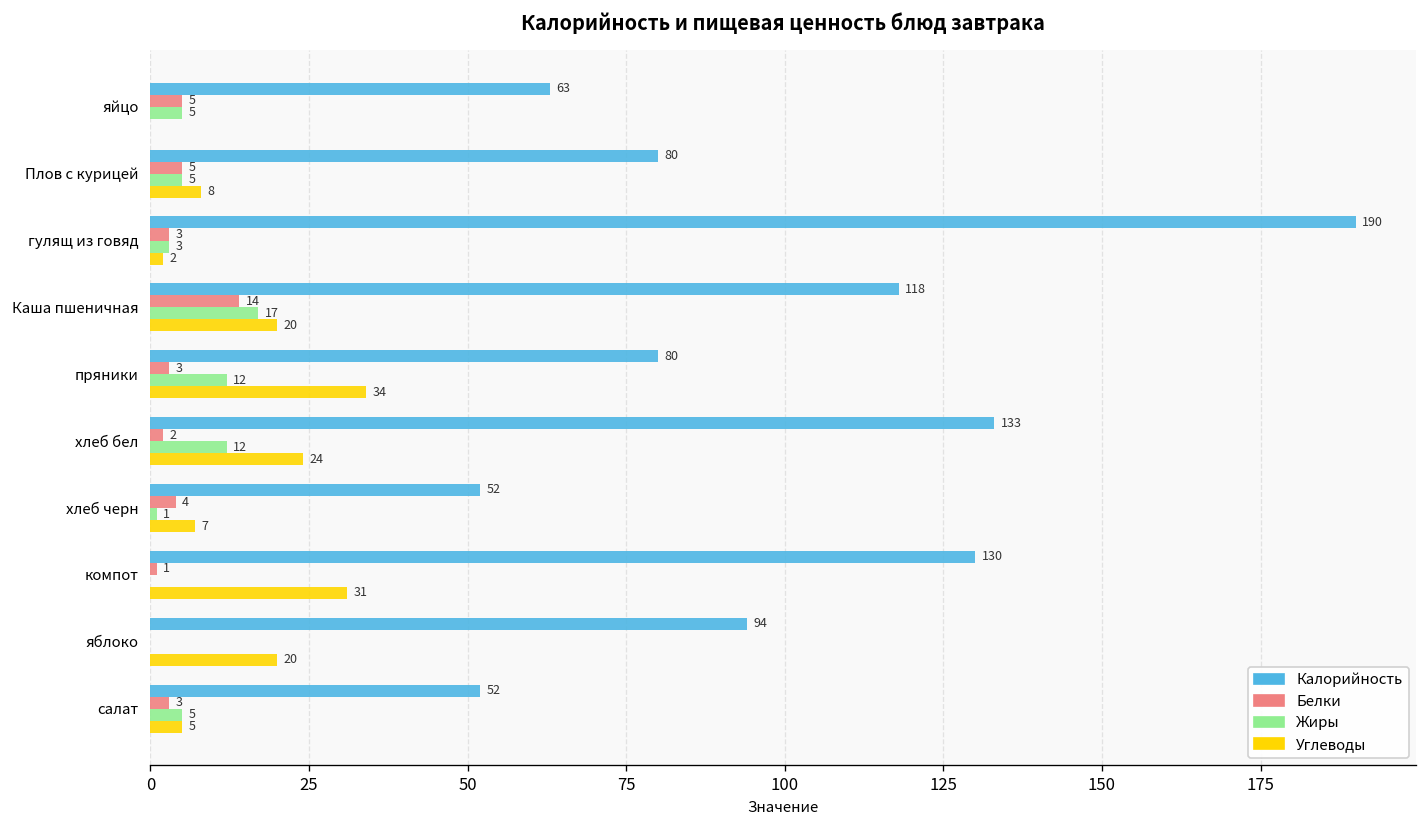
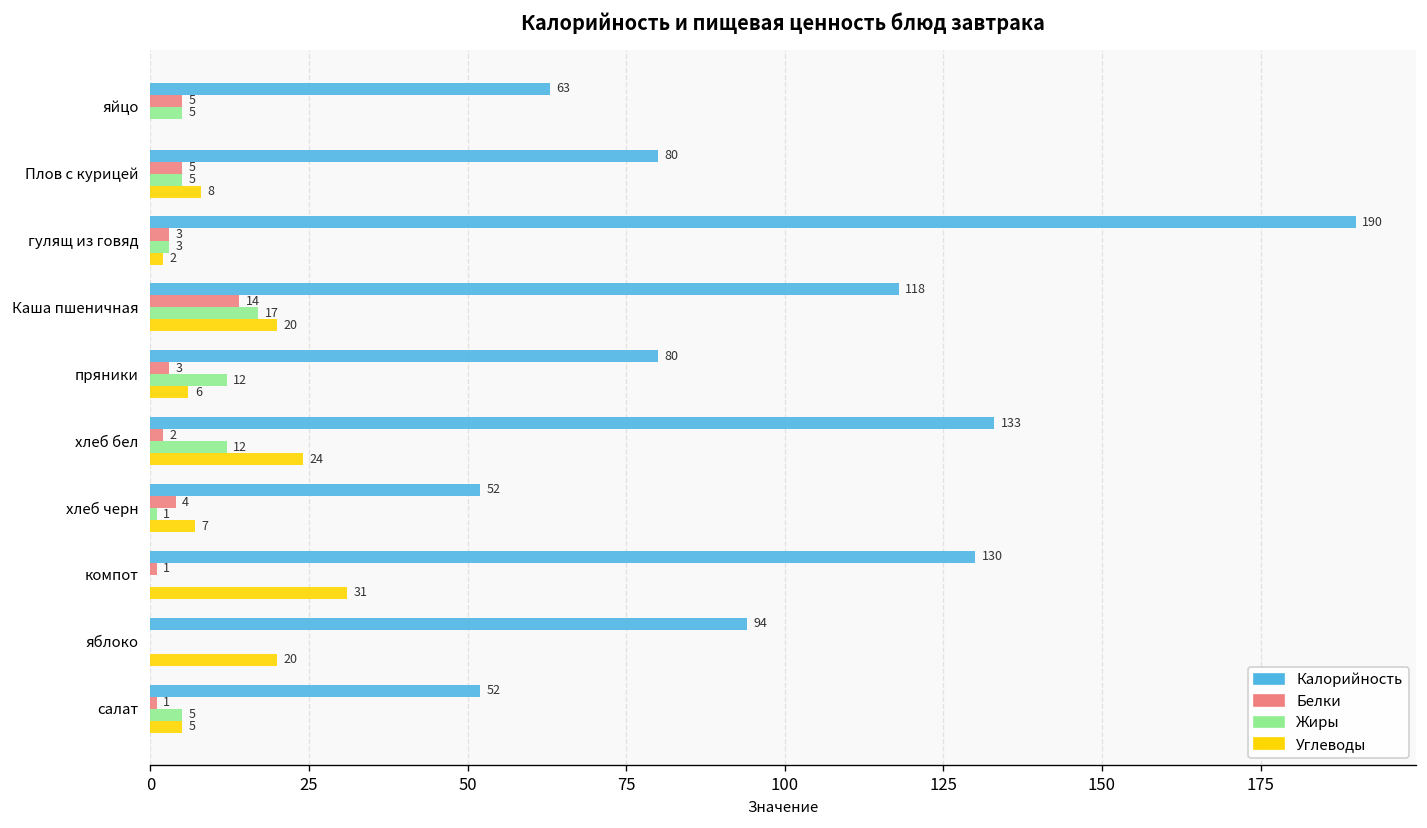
Углеводы, пряники: 34 -> 6
Белки, салат: 3 -> 1
